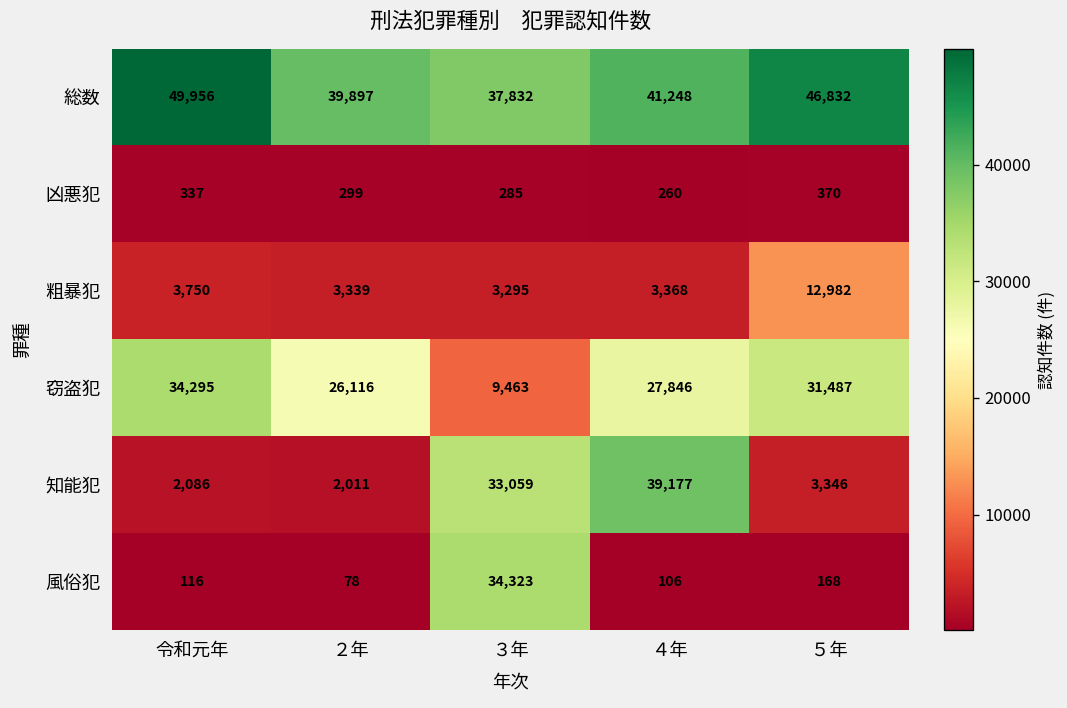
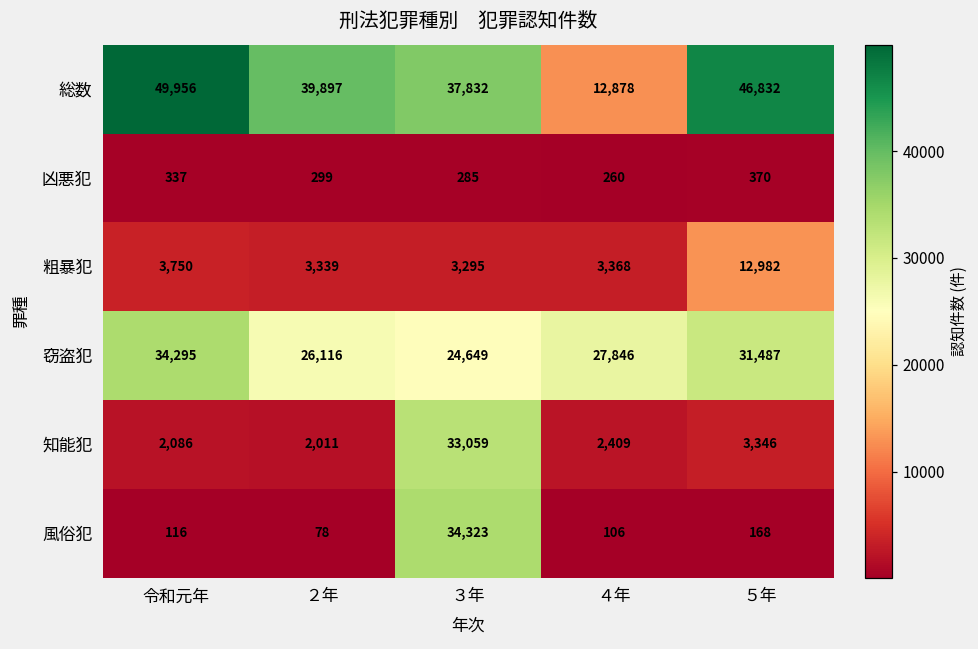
総数, ４年: 41,248 -> 12,878
窃盗犯, ３年: 9,463 -> 24,649
知能犯, ４年: 39,177 -> 2,409
